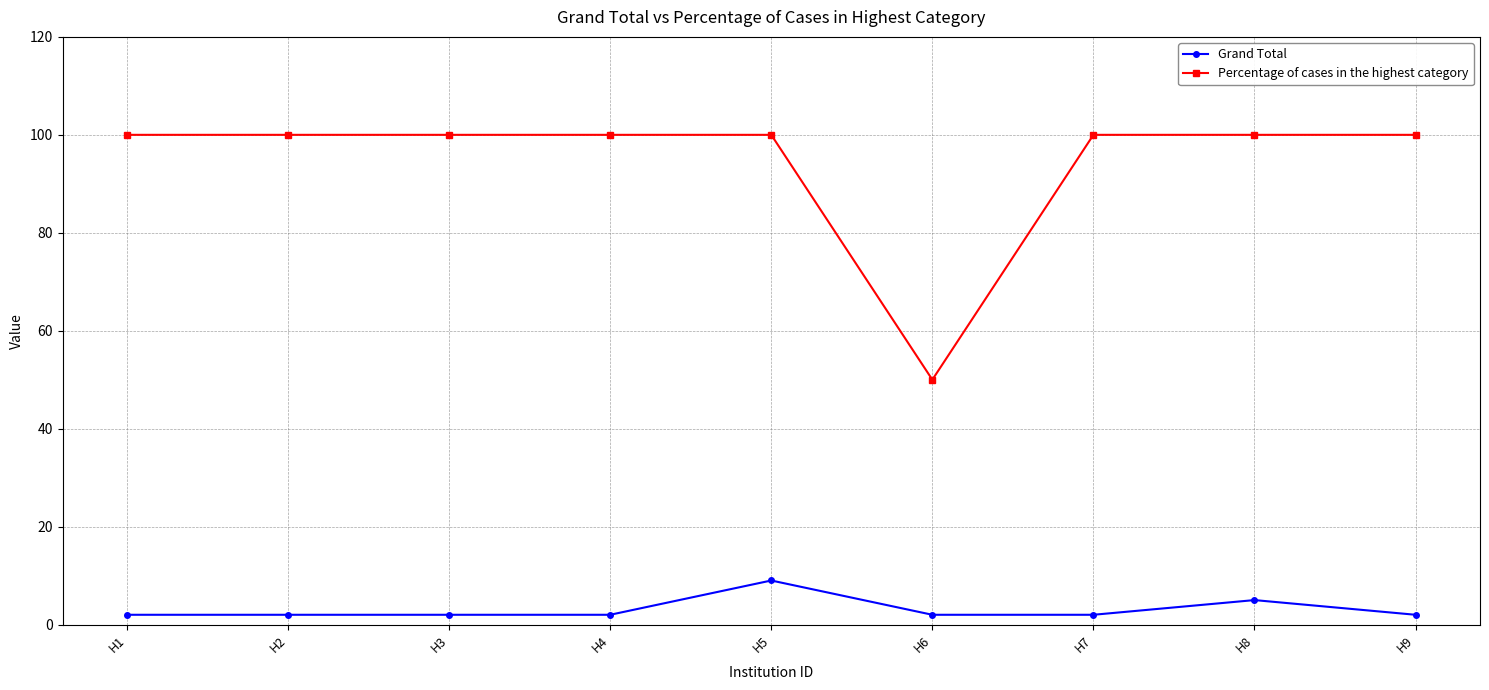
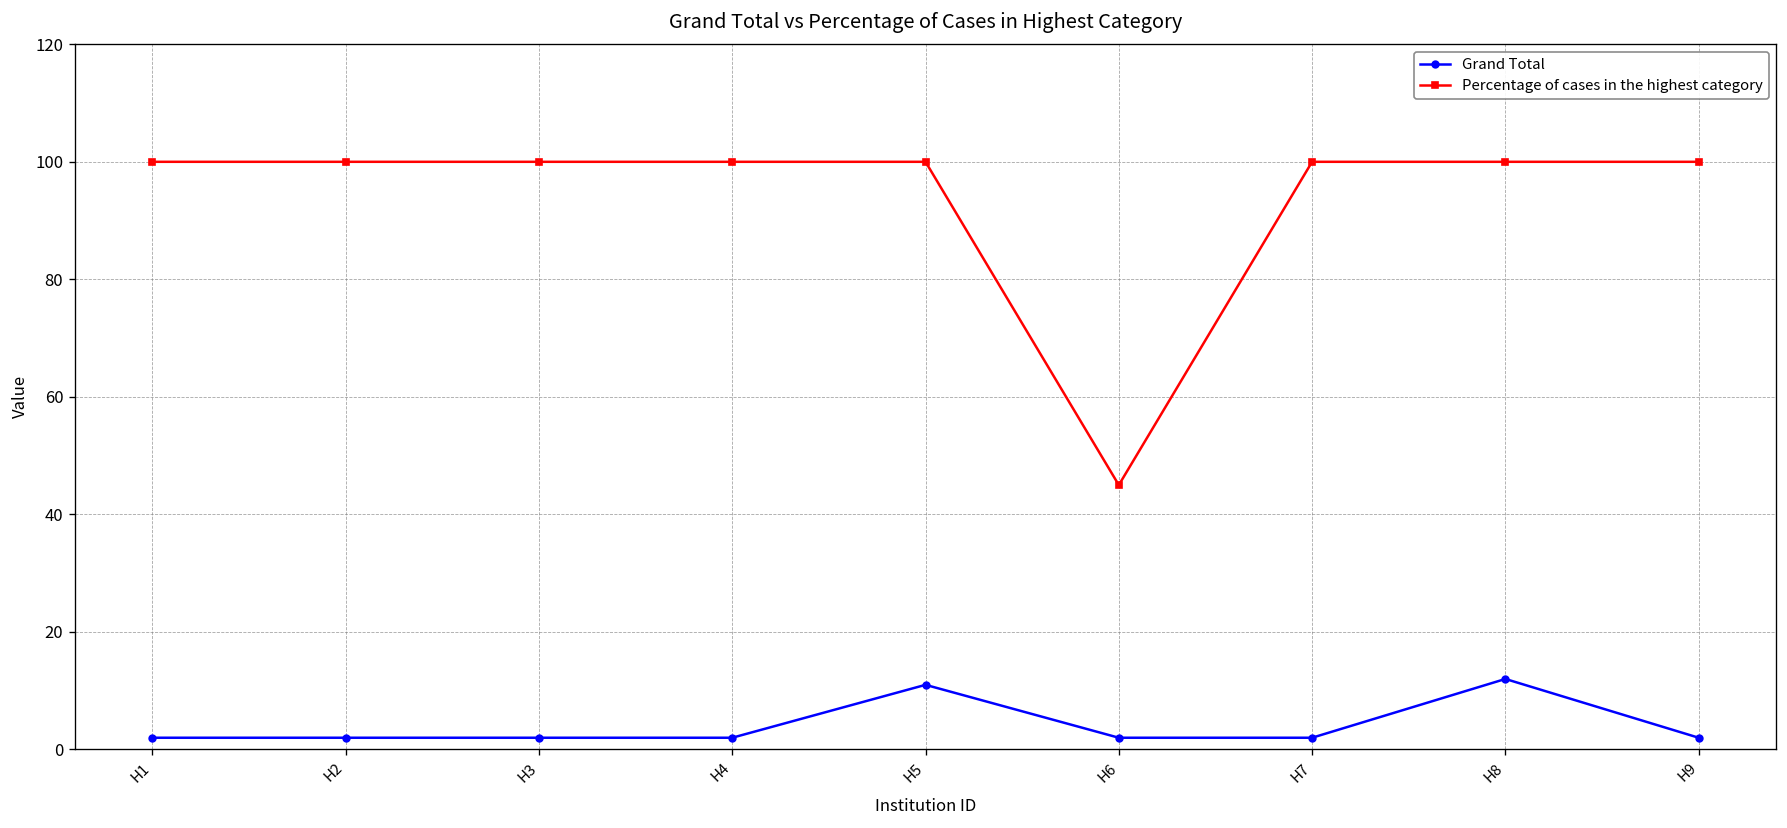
Grand Total, H5: 9 -> 11
Percentage of cases in the highest category, H6: 50 -> 45
Grand Total, H8: 5 -> 12
